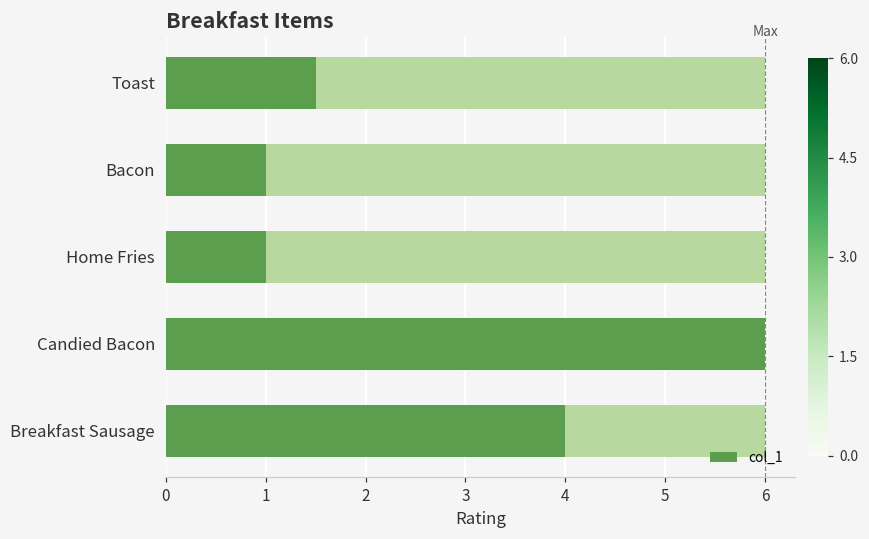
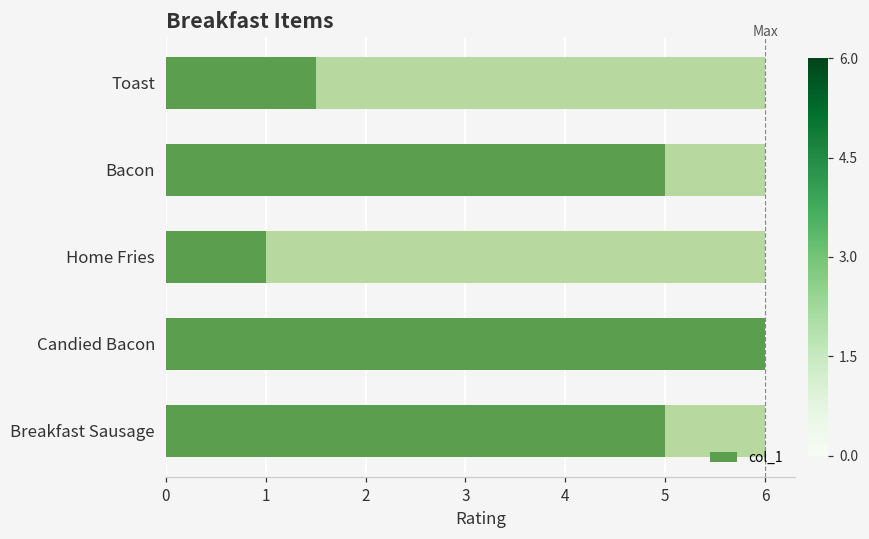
col_1, Bacon: 1 -> 5
col_1, Breakfast Sausage: 4 -> 5
